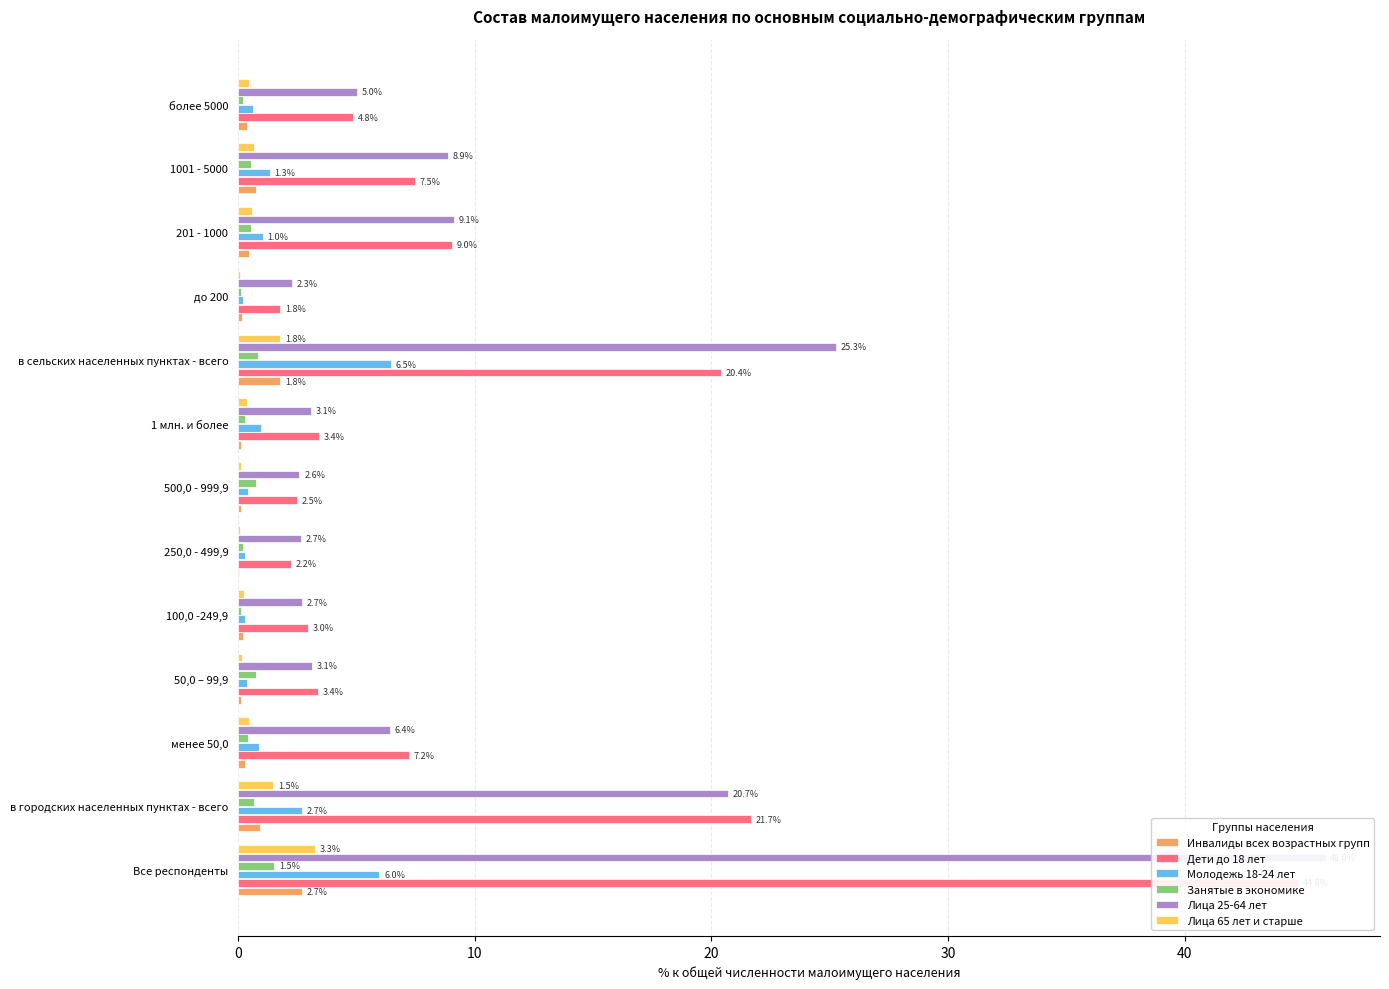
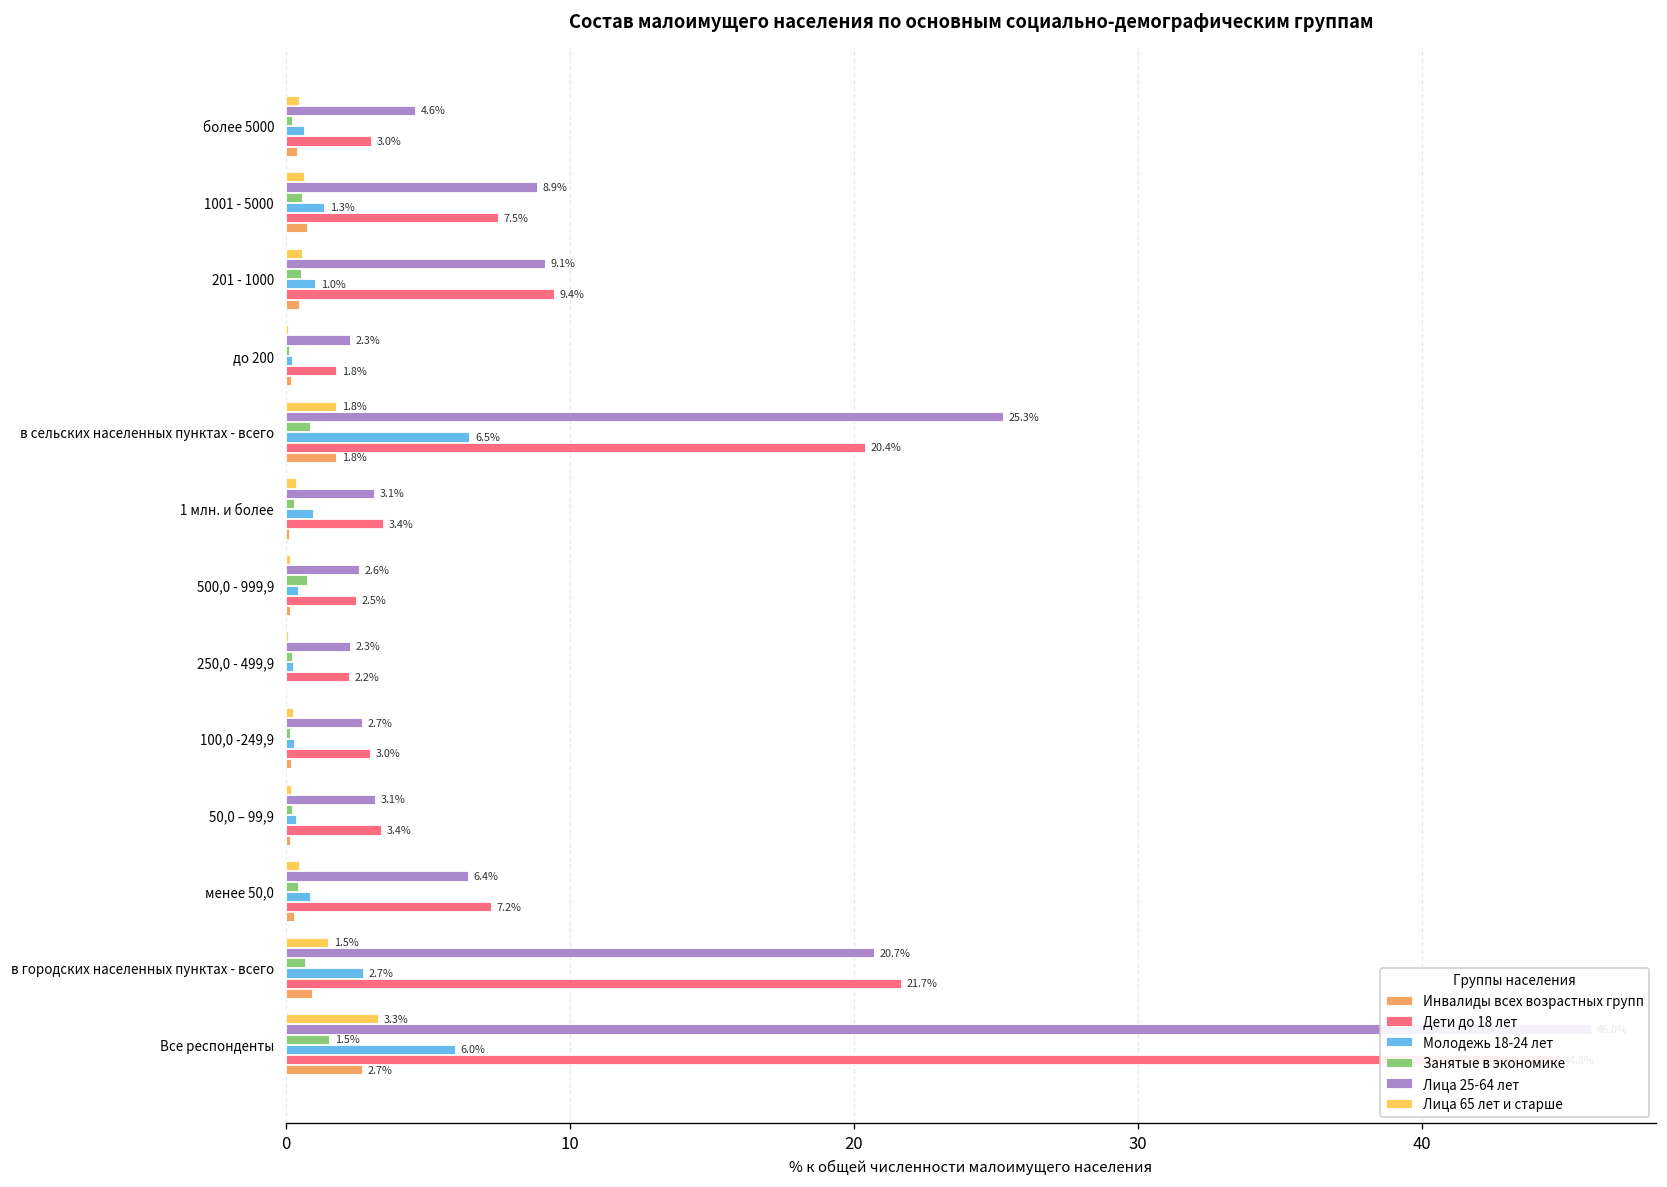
Лица 25-64 лет, более 5000: 5.0% -> 4.6%
Дети до 18 лет, более 5000: 4.8% -> 3.0%
Дети до 18 лет, 201 - 1000: 9.0% -> 9.4%
Лица 25-64 лет, 250,0 - 499,9: 2.7% -> 2.3%
Занятые в экономике, 50,0 – 99,9: 0.8 -> 0.2
